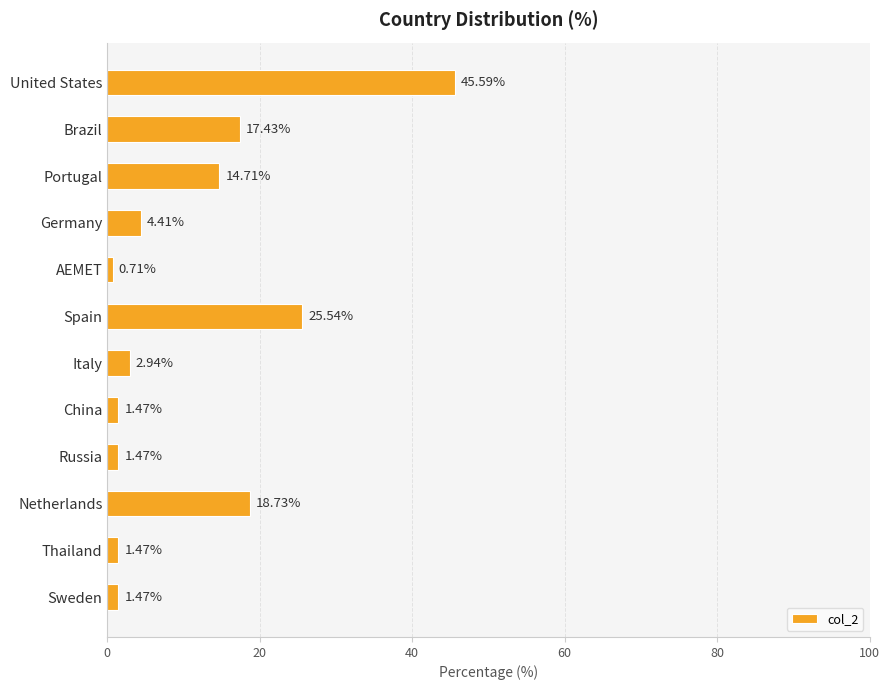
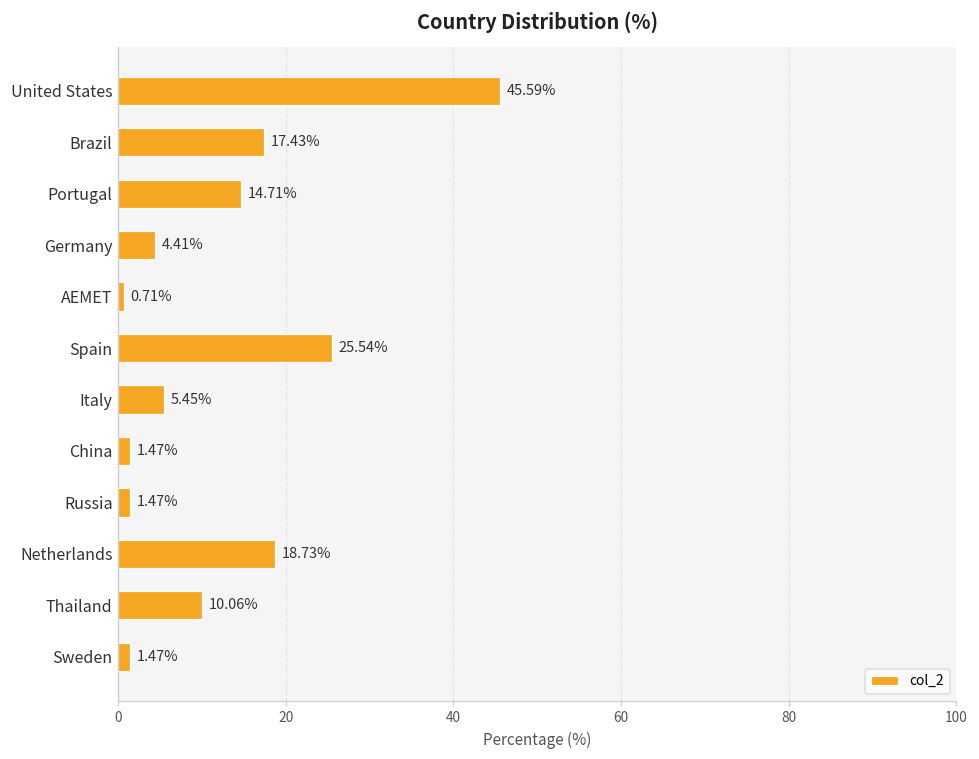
Italy: 2.94% -> 5.45%
Thailand: 1.47% -> 10.06%
